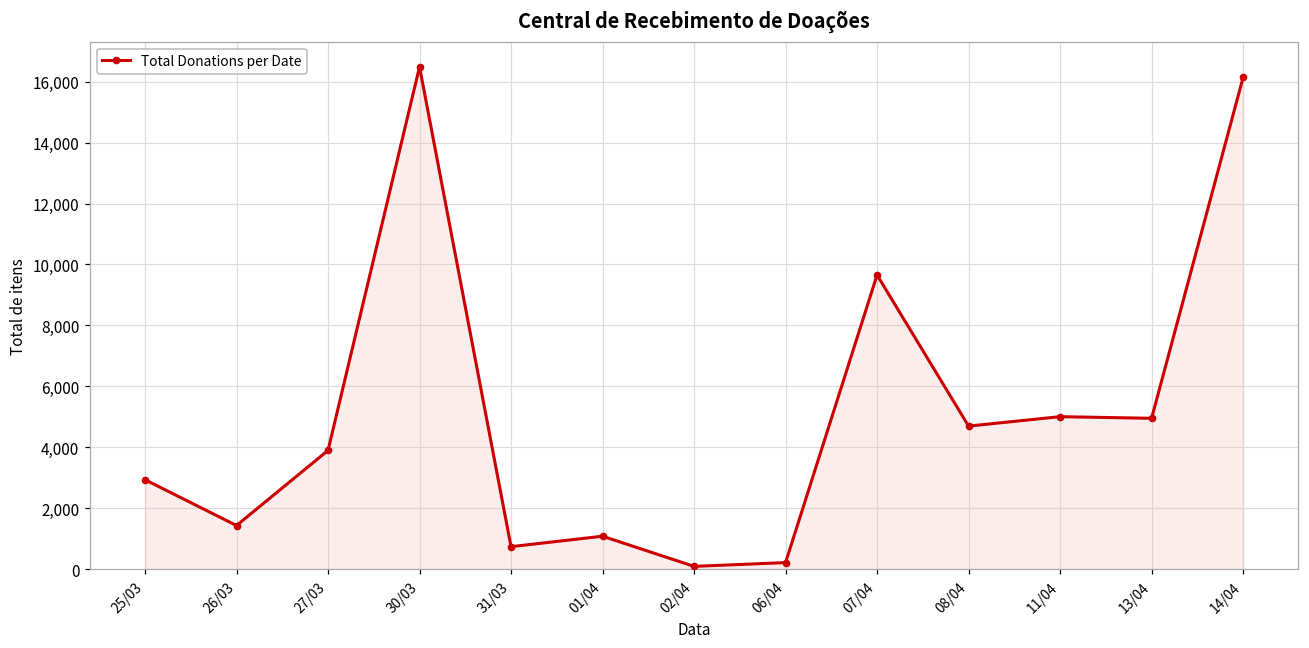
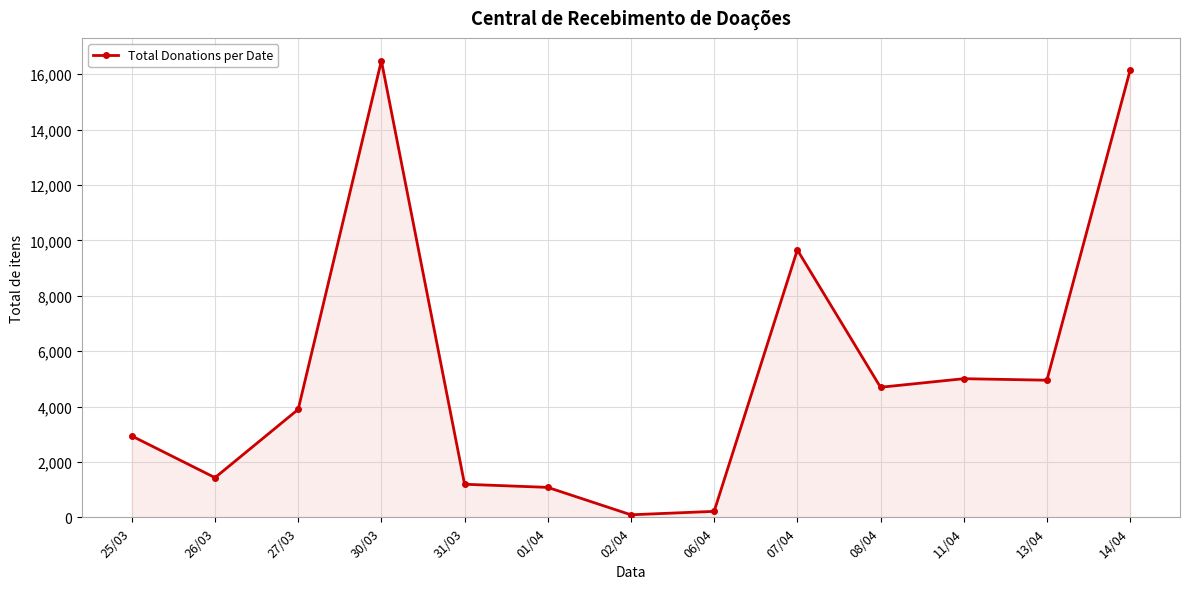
31/03: 700 -> 1,200
